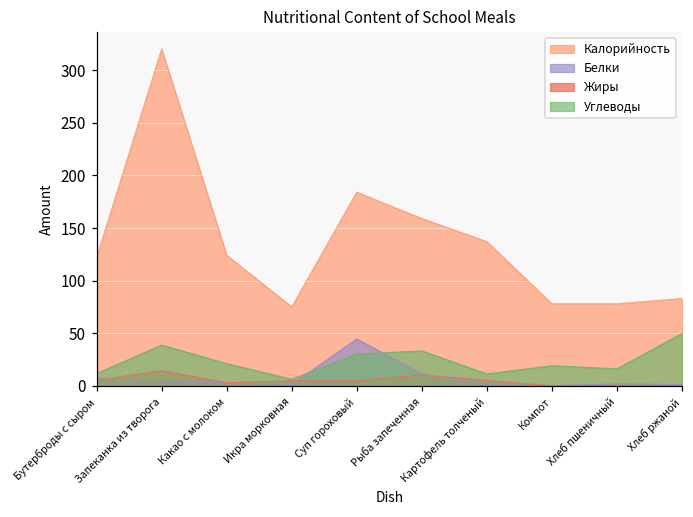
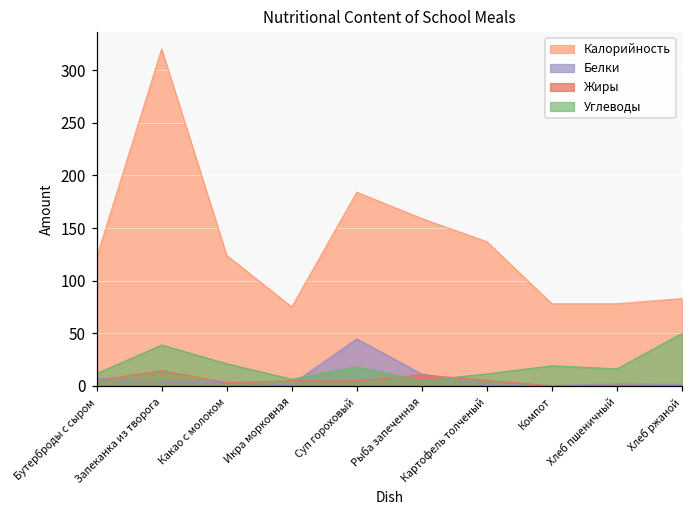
Углеводы, Суп гороховый: 30 -> 20
Углеводы, Рыба запеченная: 30 -> 0
